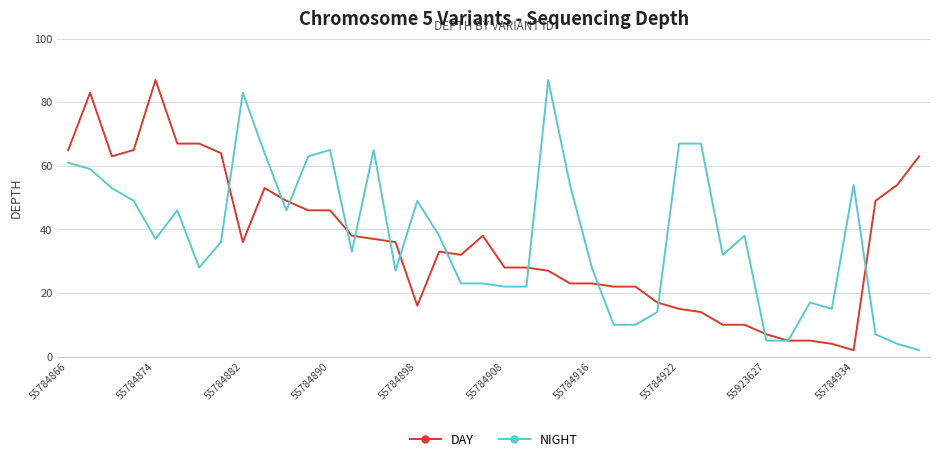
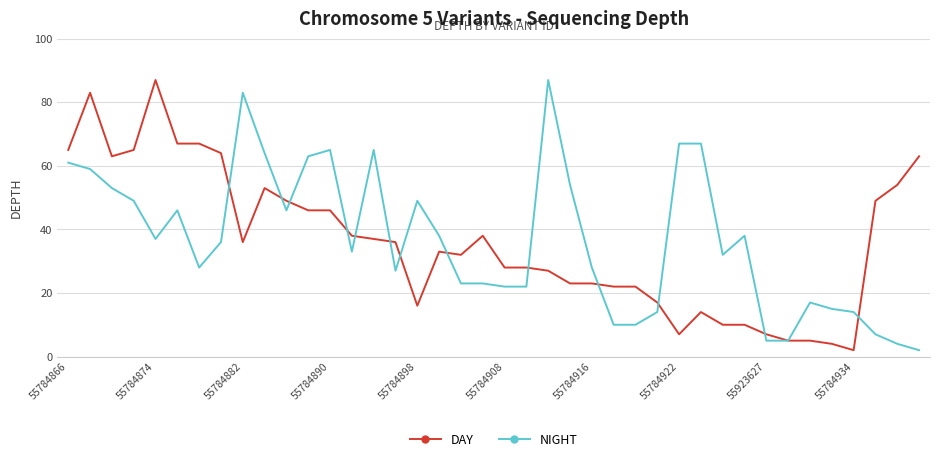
DAY, 55784922: 15 -> 7
NIGHT, 55784934: 54 -> 14
